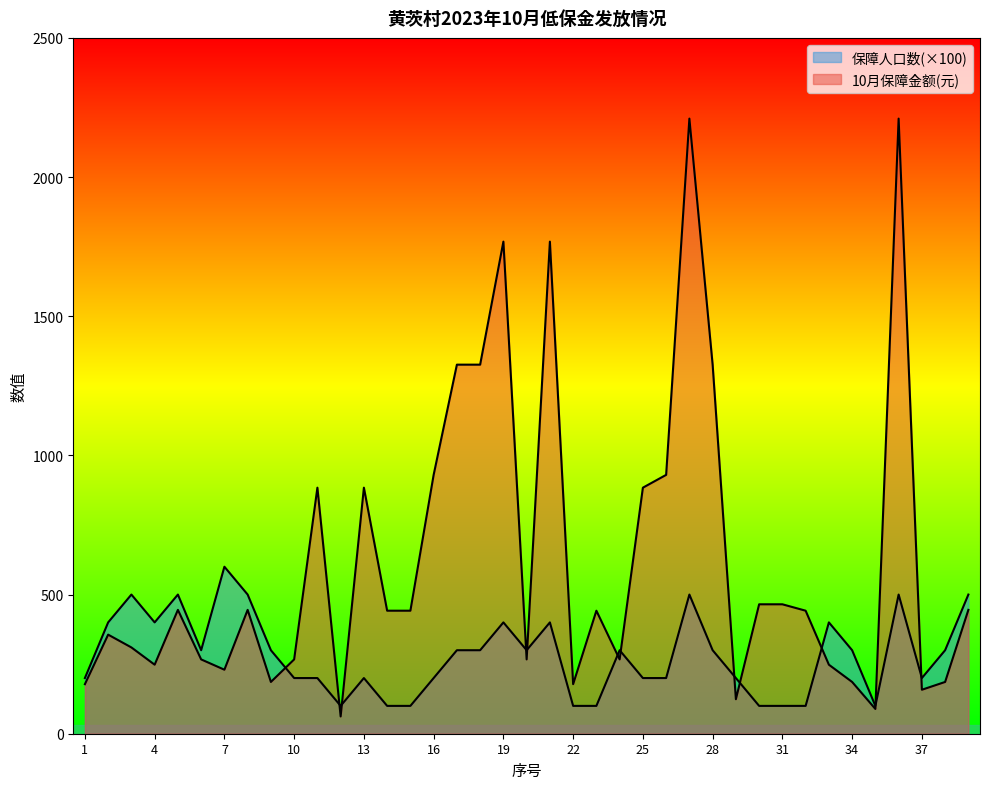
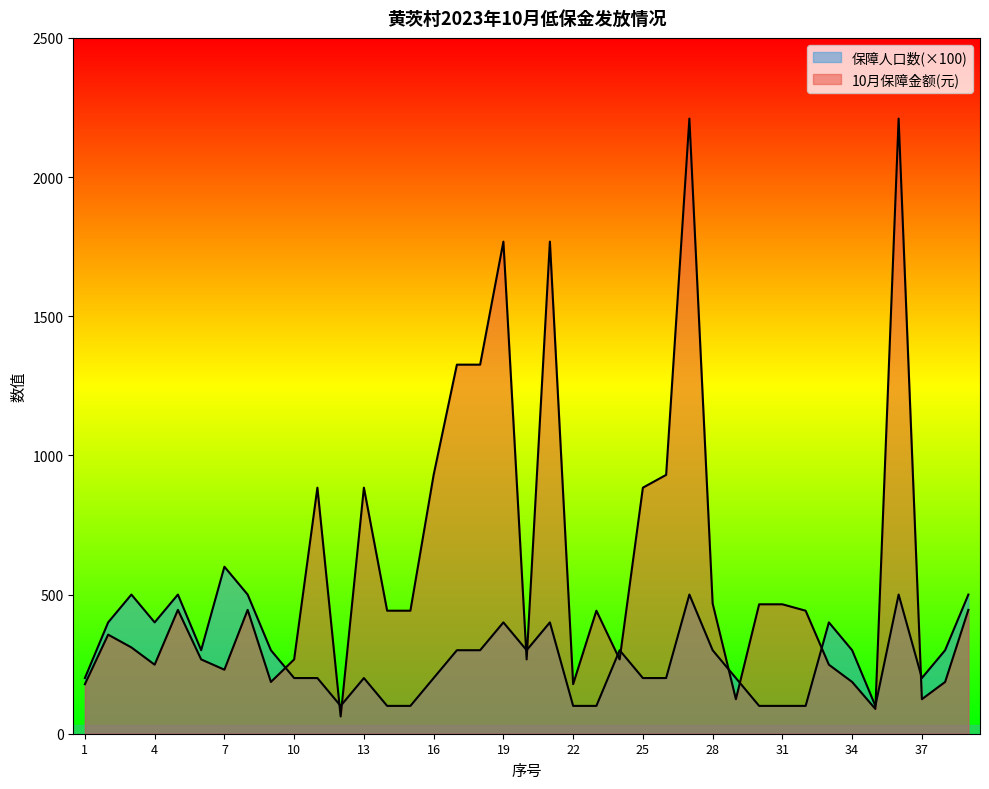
10月保障金额(元), 28: 1330 -> 470
10月保障金额(元), 37: 160 -> 120
